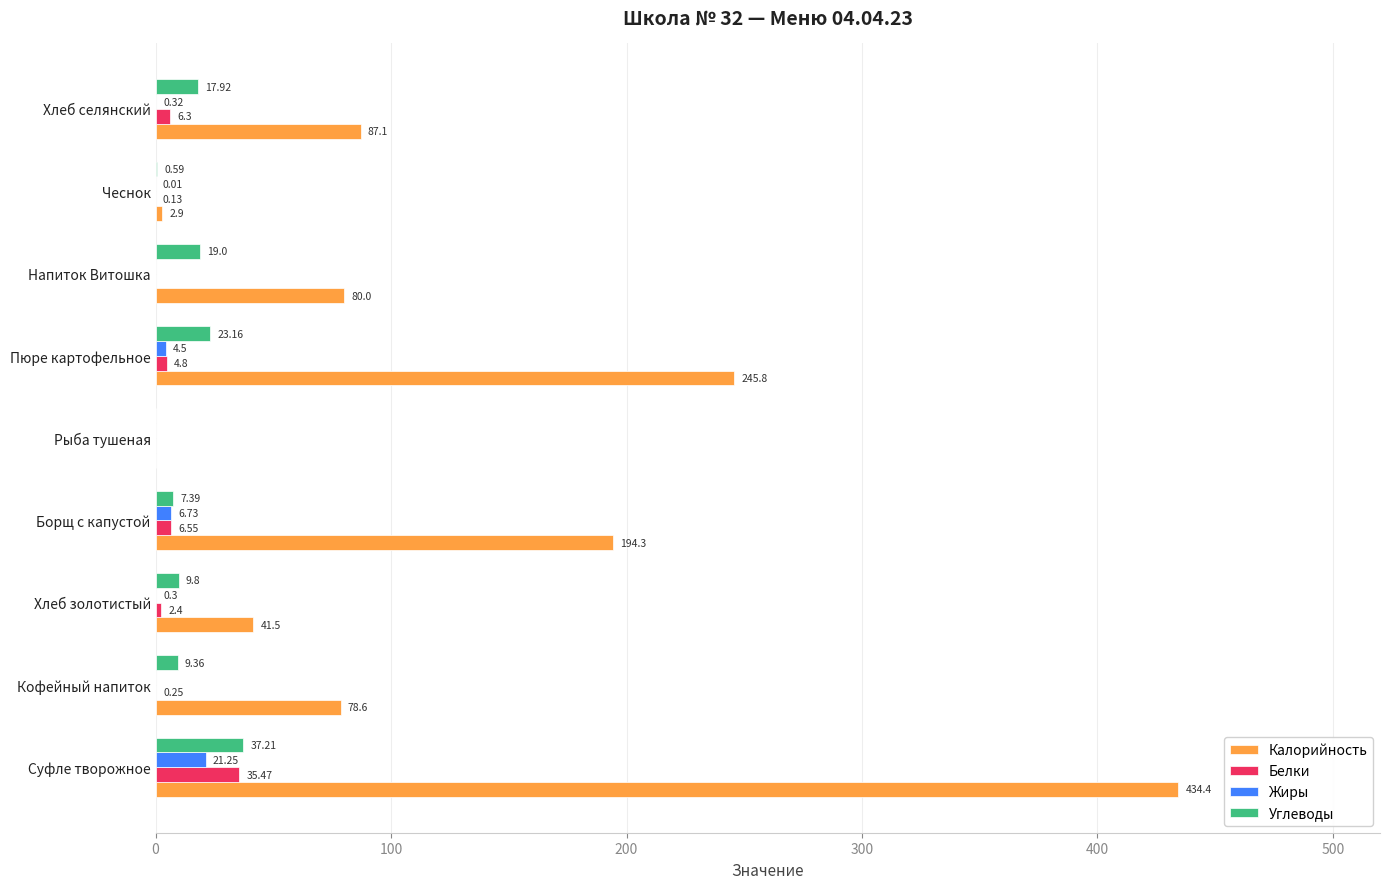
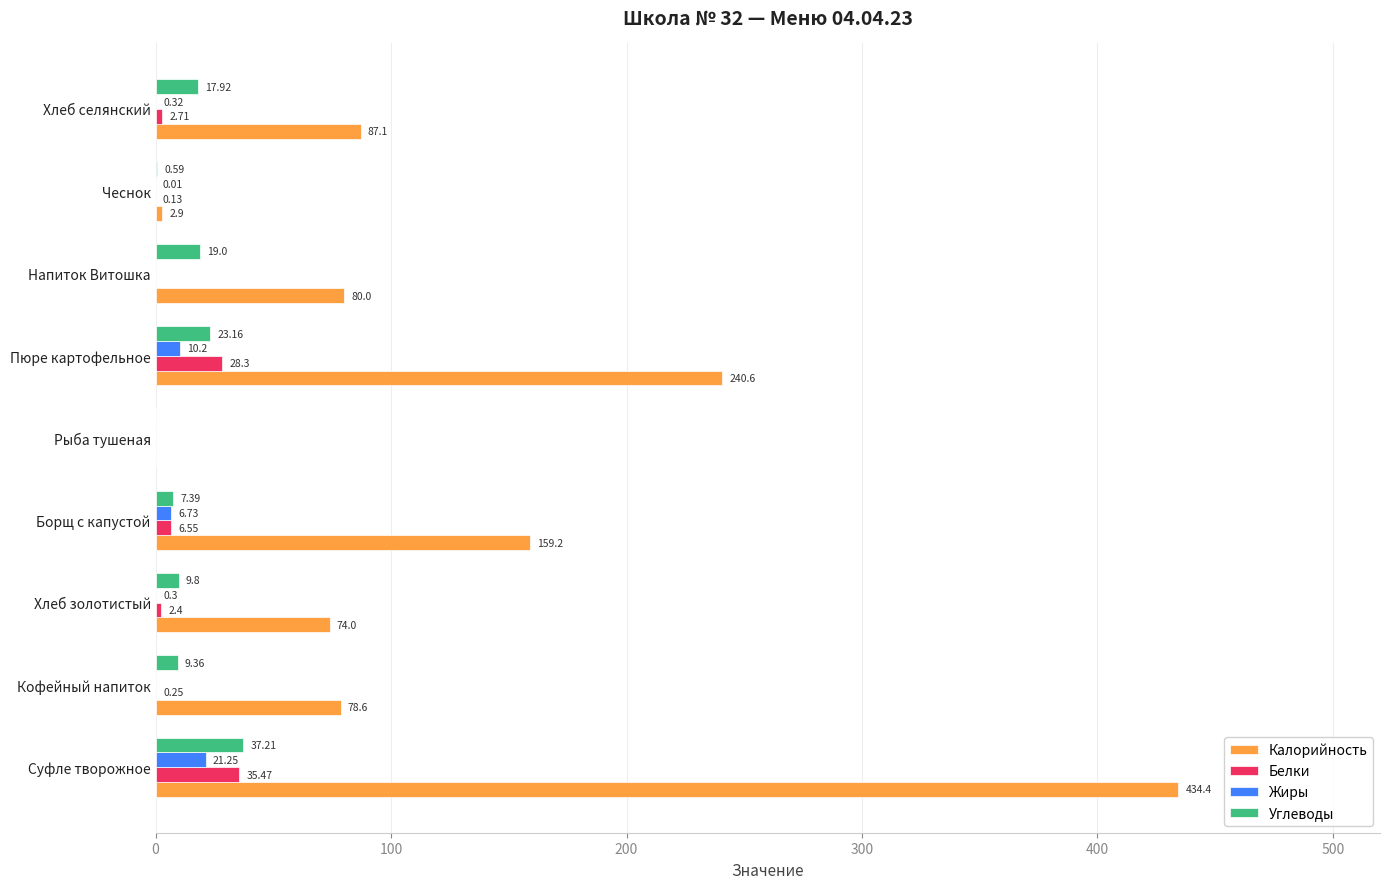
Белки, Хлеб селянский: 6.3 -> 2.71
Жиры, Пюре картофельное: 4.5 -> 10.2
Белки, Пюре картофельное: 4.8 -> 28.3
Калорийность, Пюре картофельное: 245.8 -> 240.6
Калорийность, Борщ с капустой: 194.3 -> 159.2
Калорийность, Хлеб золотистый: 41.5 -> 74.0
